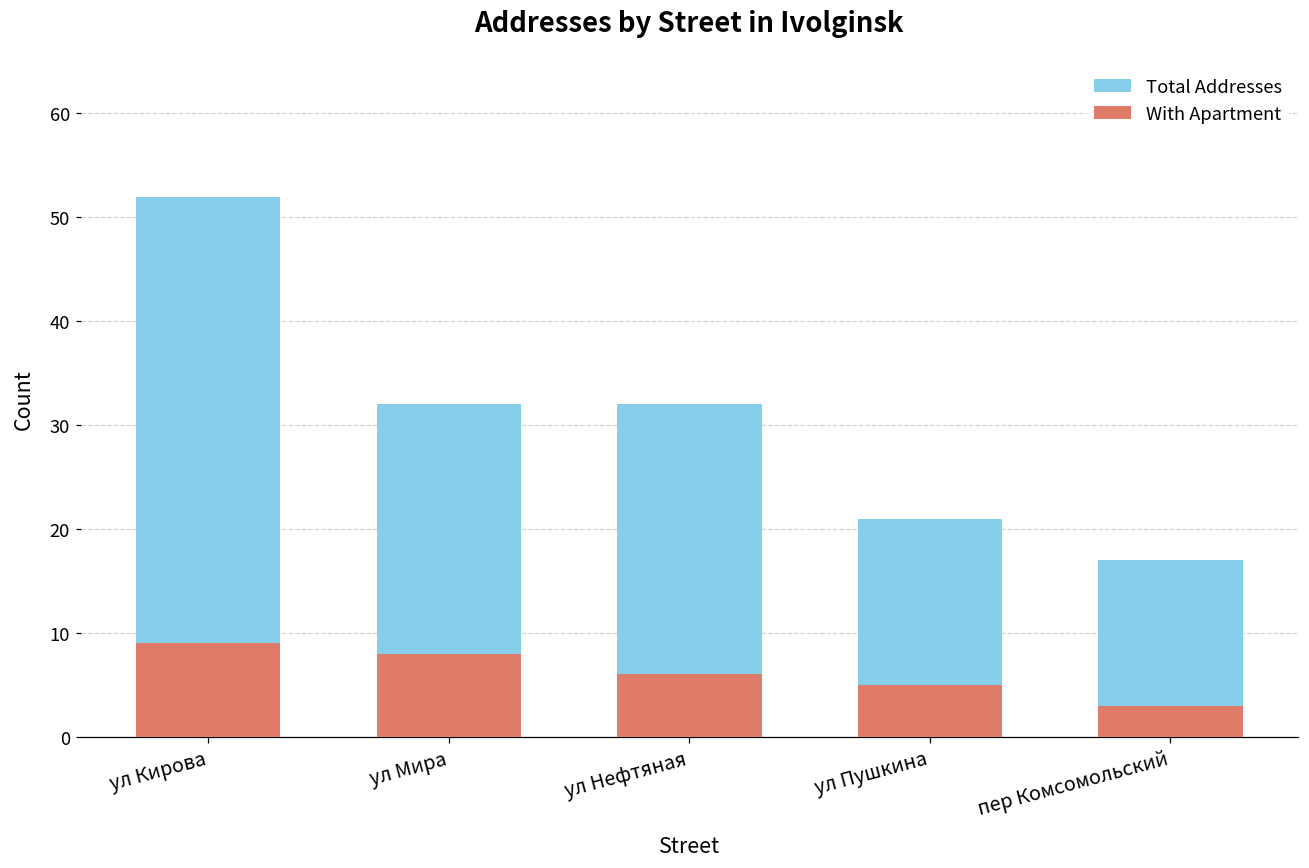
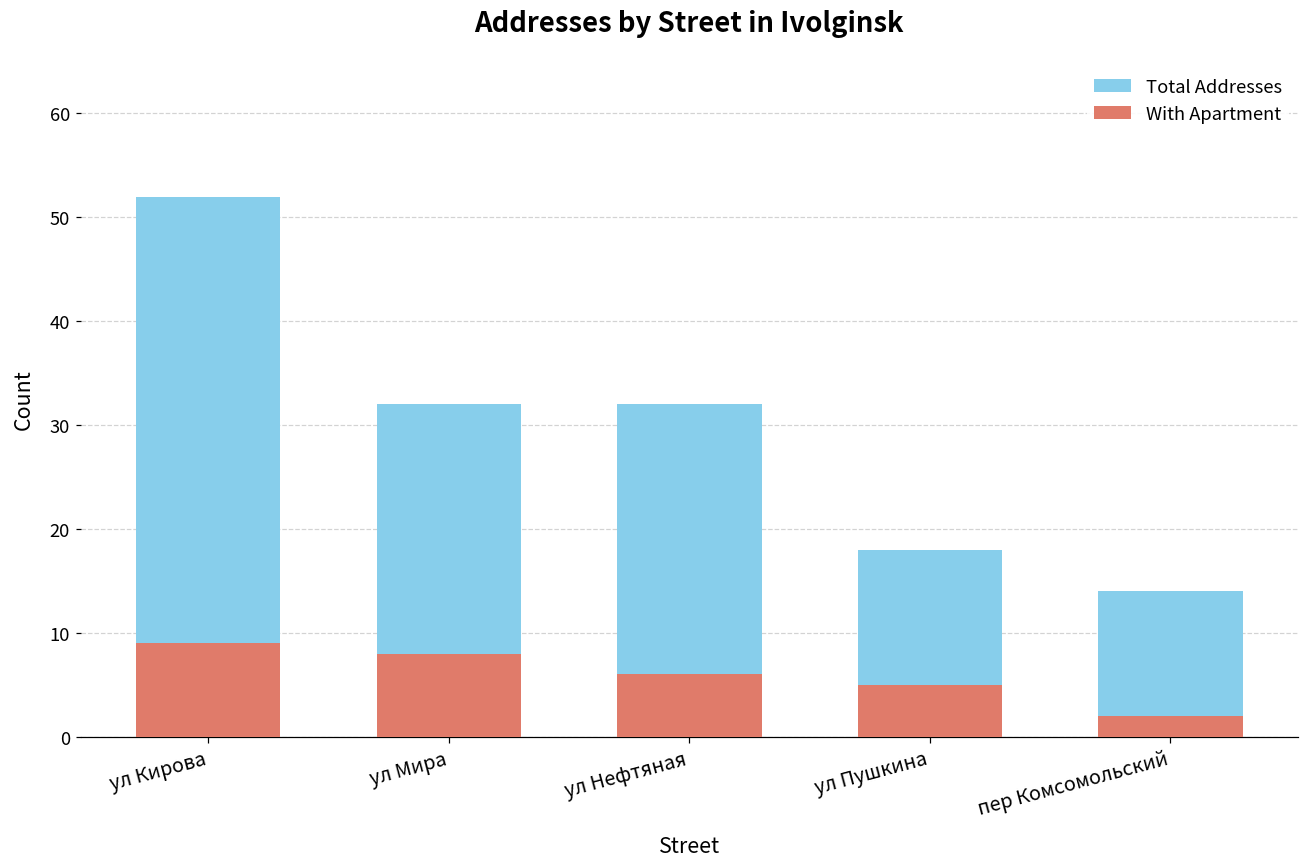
Total Addresses, ул Пушкина: 21 -> 18
Total Addresses, пер Комсомольский: 17 -> 14
With Apartment, пер Комсомольский: 3 -> 2
